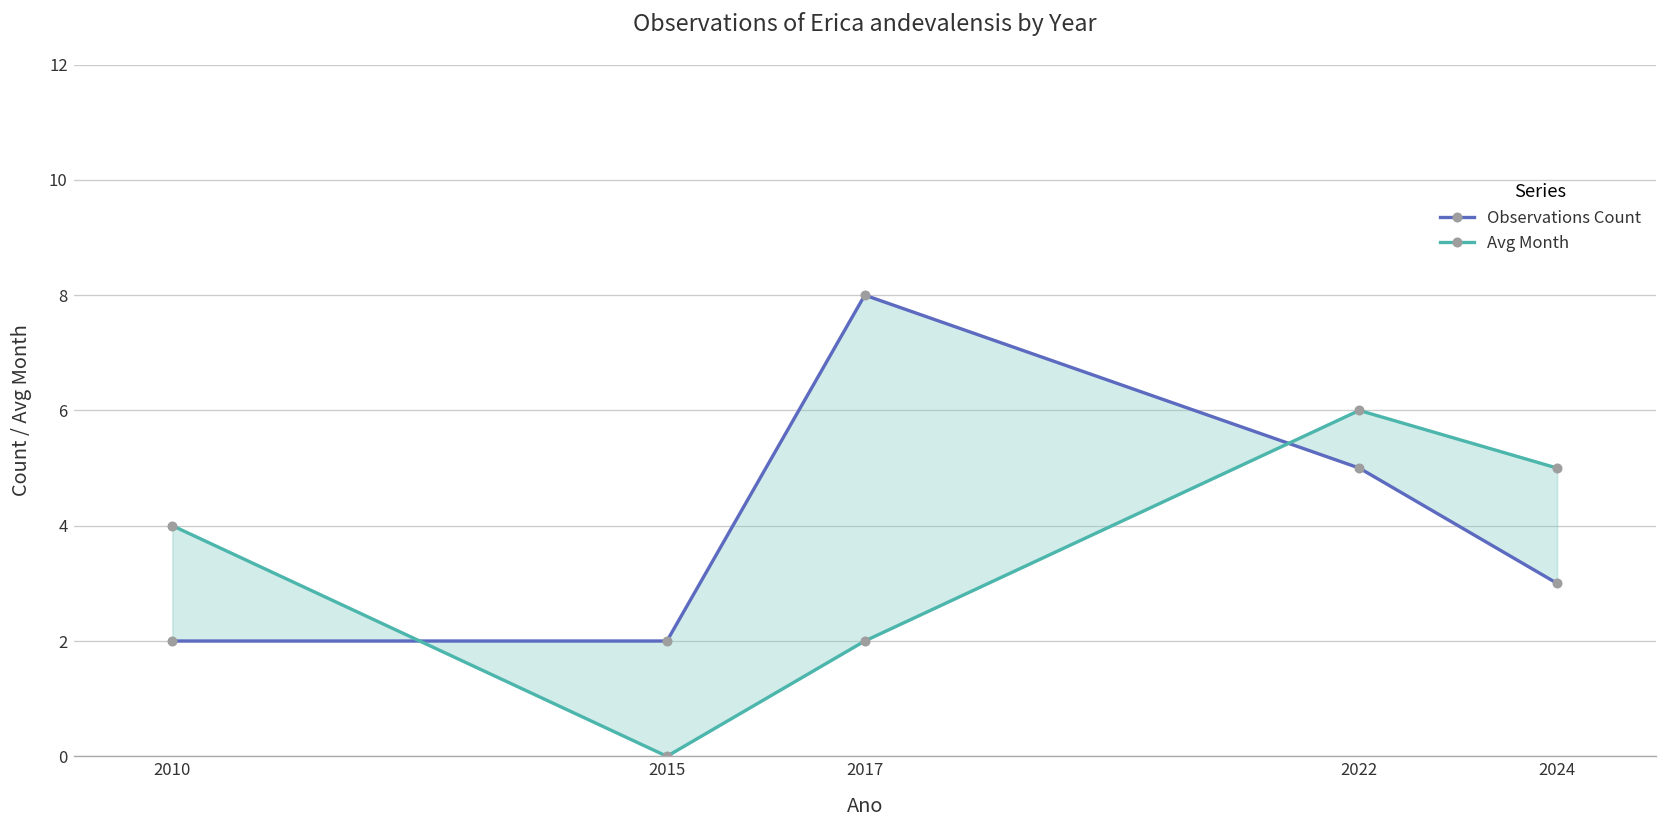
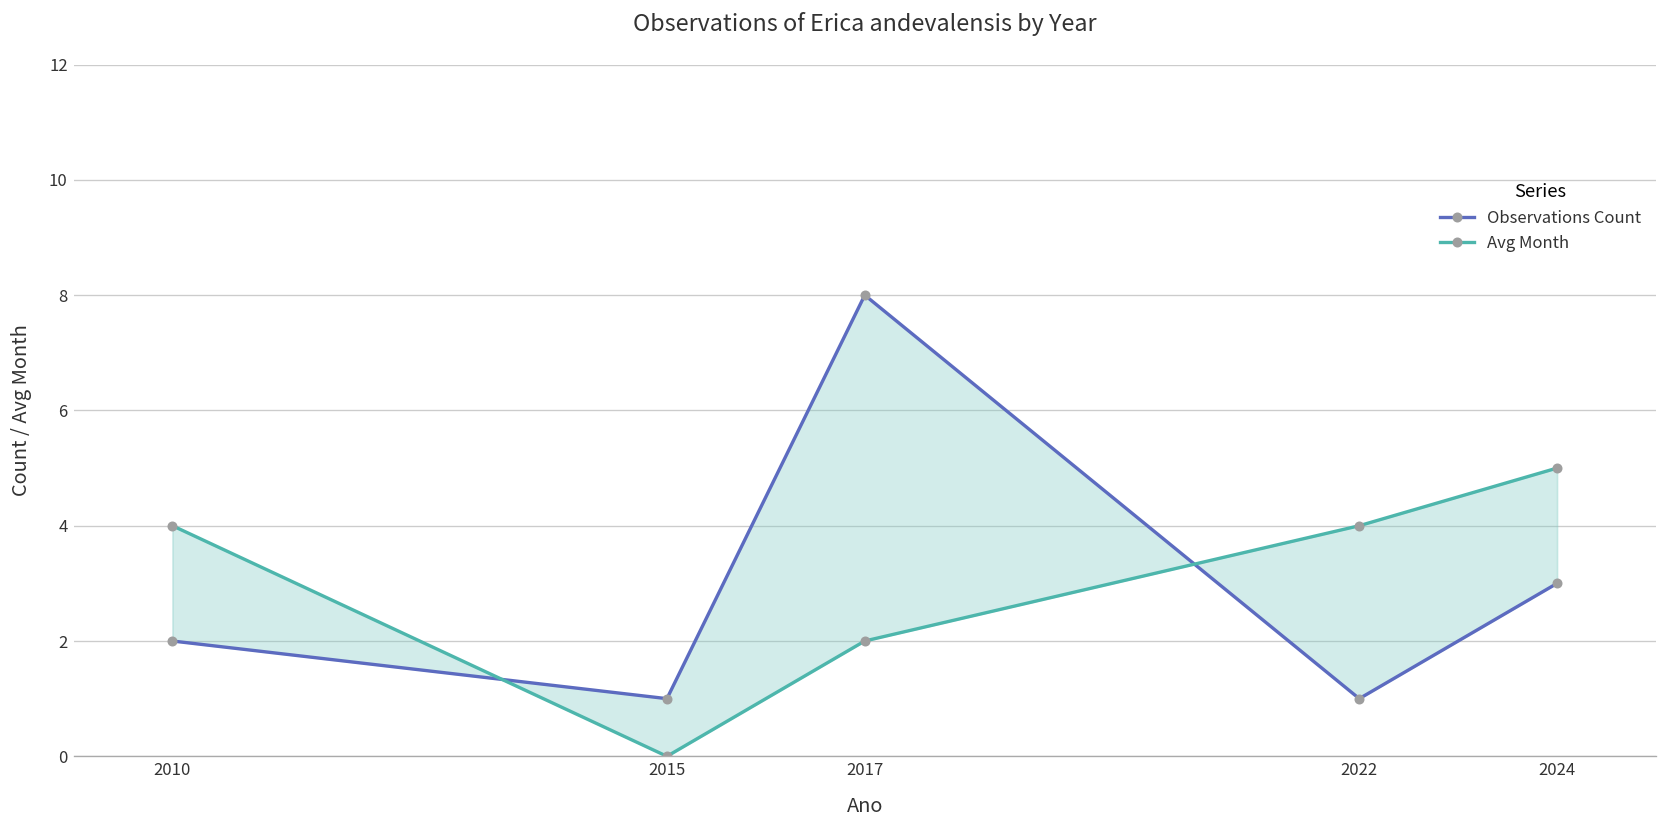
Observations Count, 2015: 2 -> 1
Observations Count, 2022: 5 -> 1
Avg Month, 2022: 6 -> 4
